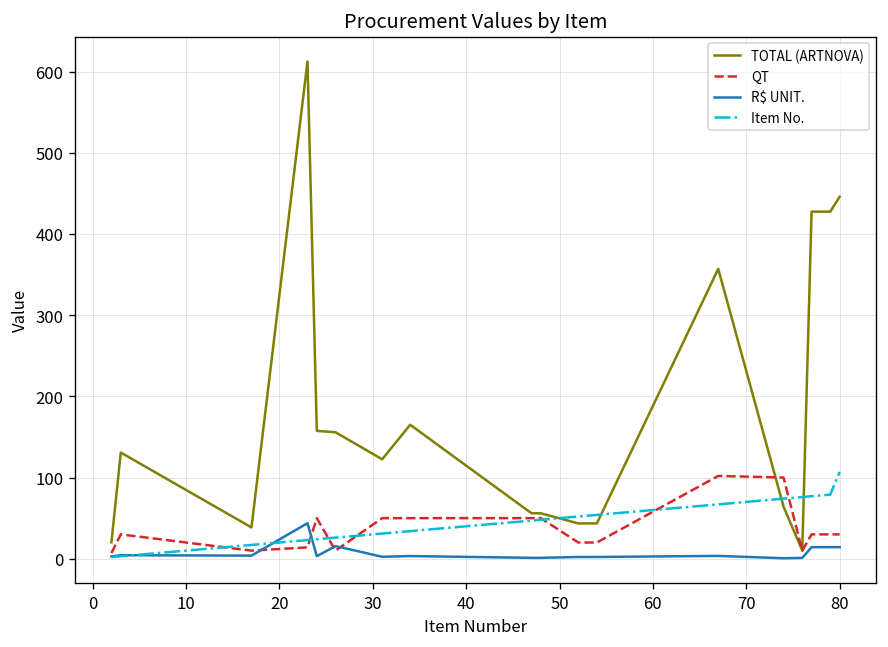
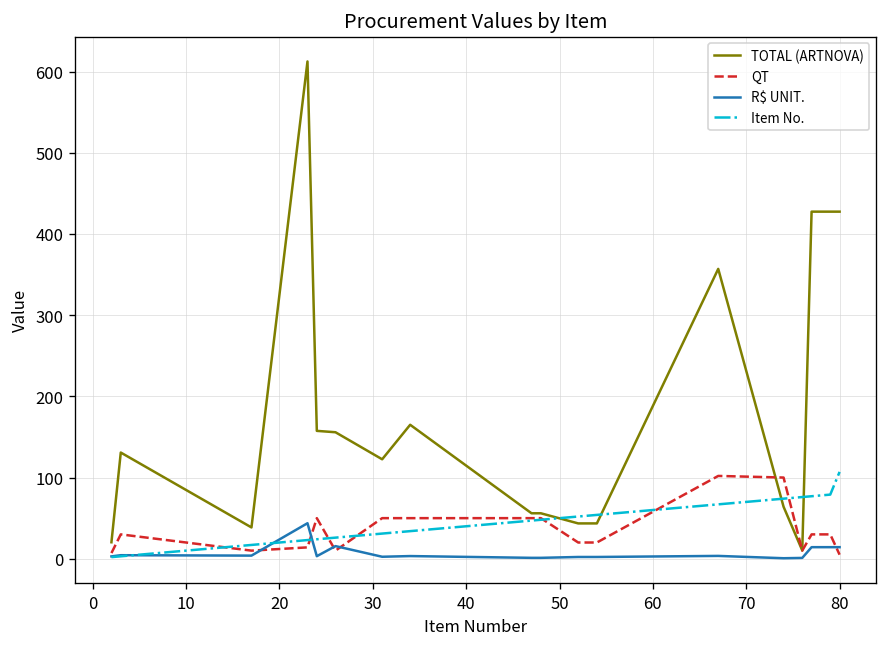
TOTAL (ARTNOVA), 80: 450 -> 430
QT, 80: 30 -> 10
